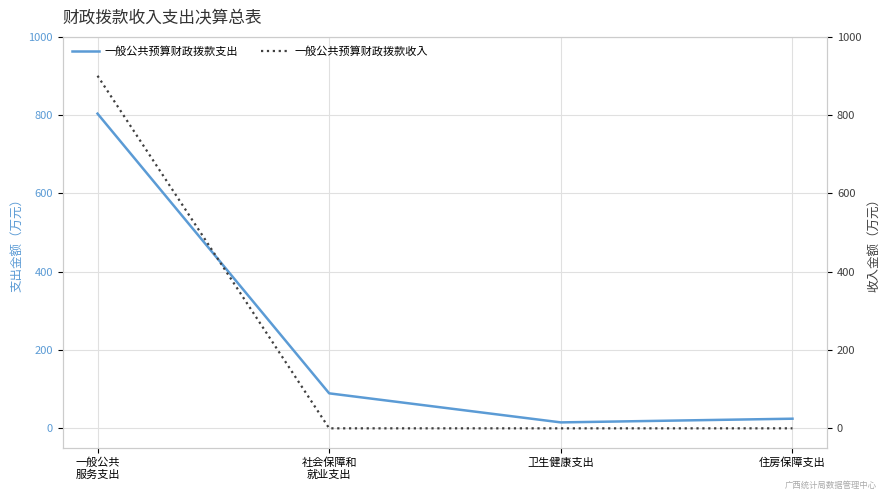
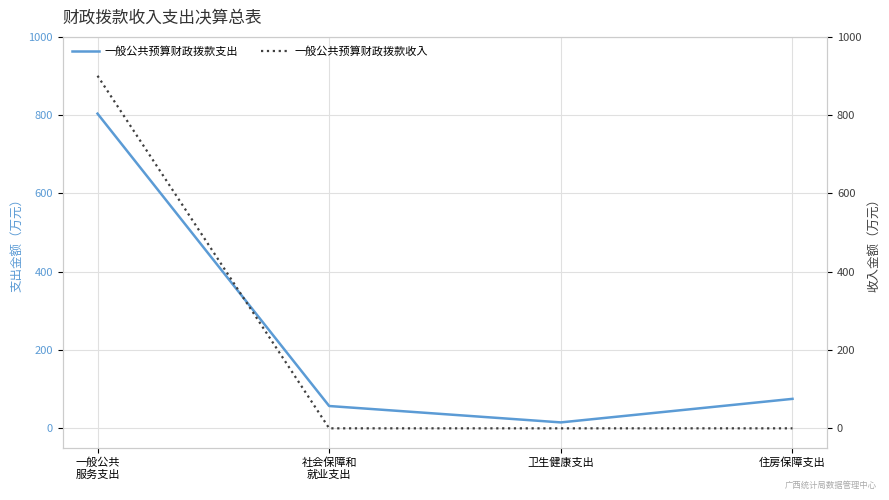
一般公共预算财政拨款支出, 社会保障和 就业支出: 90 -> 60
一般公共预算财政拨款支出, 住房保障支出: 20 -> 80
